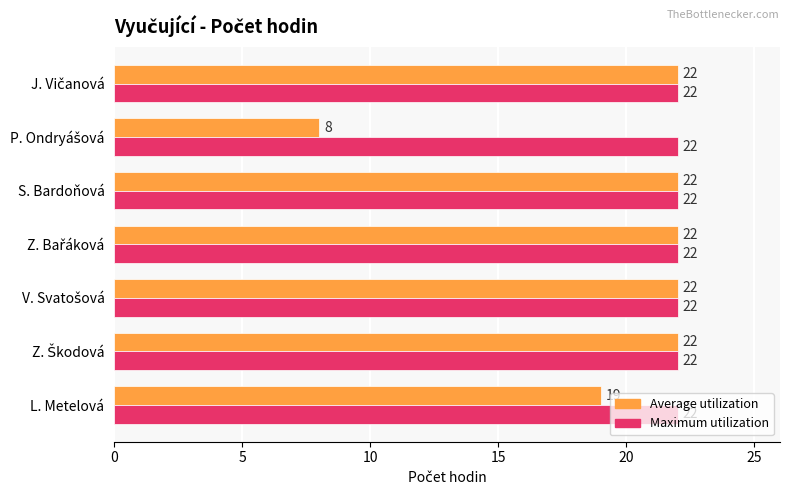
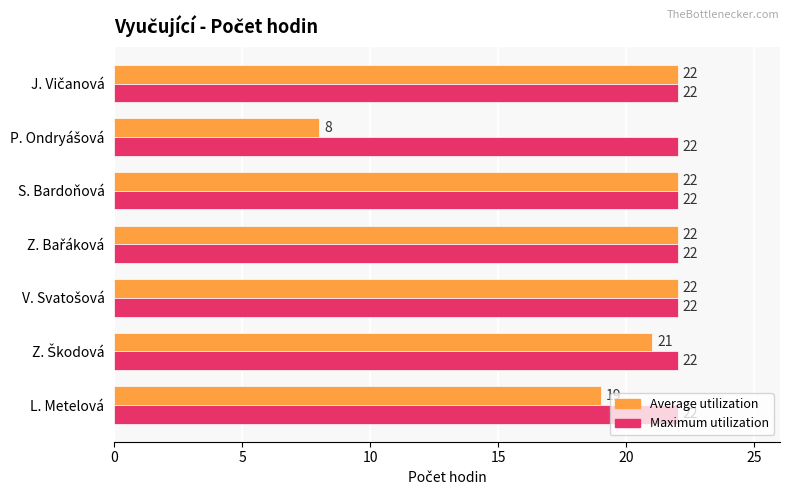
Average utilization, Z. Škodová: 22 -> 21
